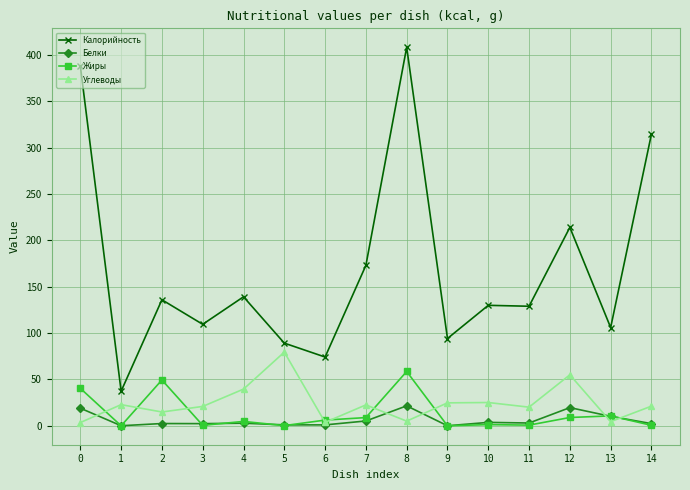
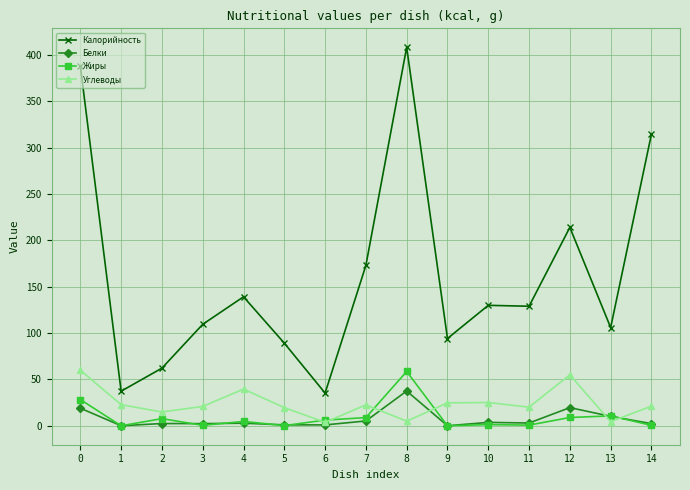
Жиры, 0: 40 -> 30
Углеводы, 0: 0 -> 60
Калорийность, 2: 140 -> 60
Жиры, 2: 50 -> 10
Углеводы, 5: 80 -> 20
Калорийность, 6: 70 -> 40
Белки, 8: 20 -> 40
